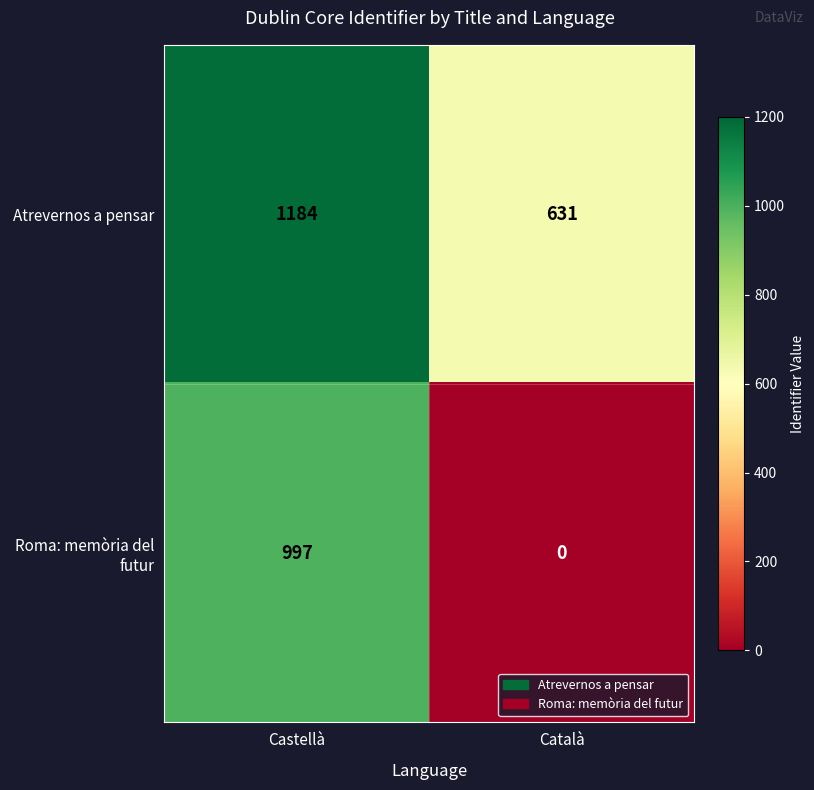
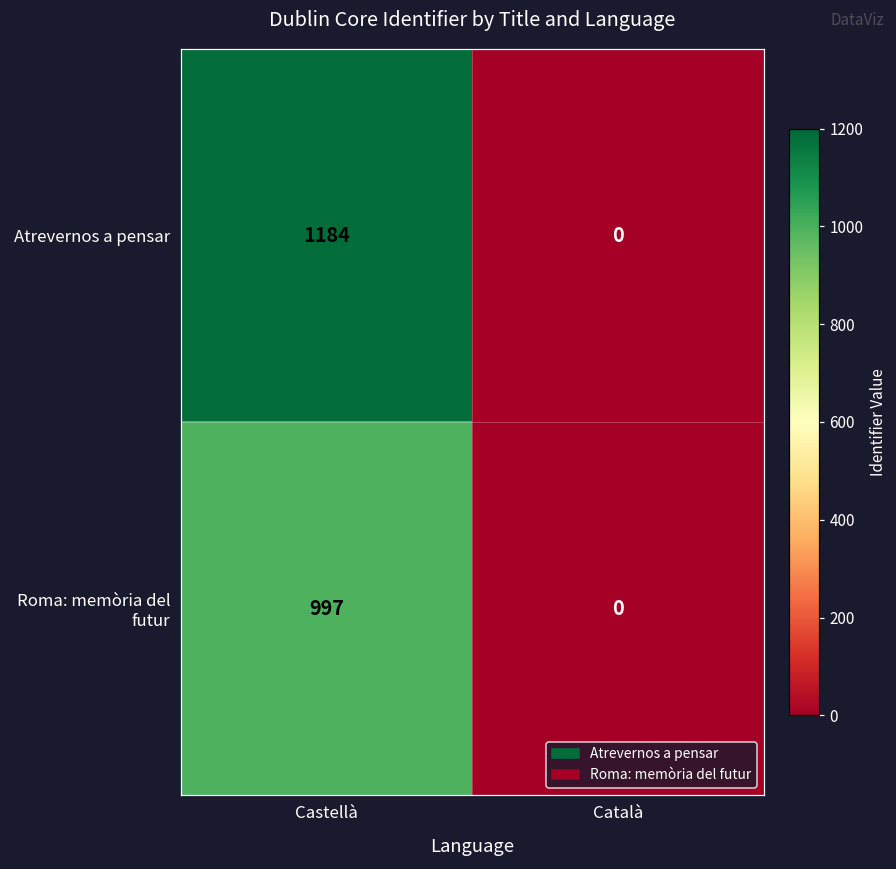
Atrevernos a pensar, Català: 631 -> 0
